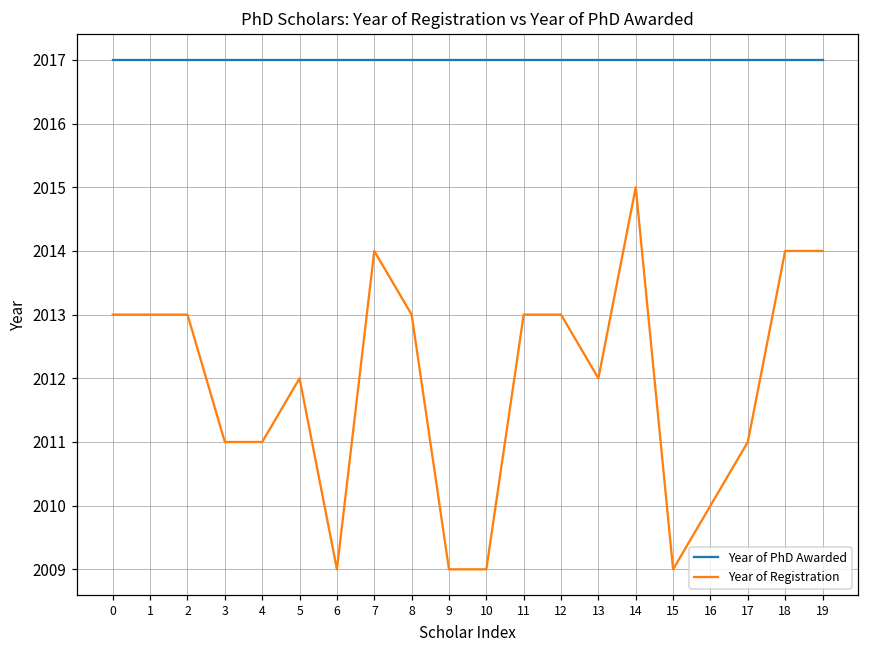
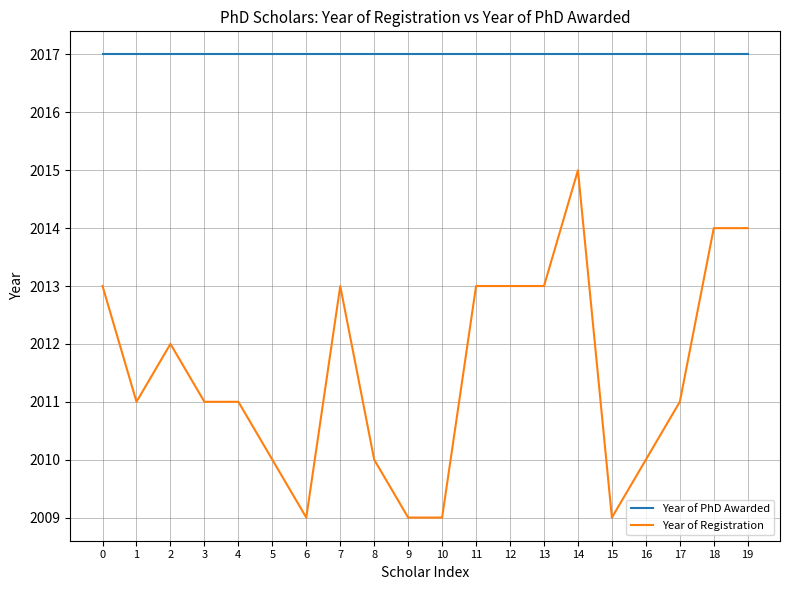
Year of Registration, 1: 2013 -> 2011
Year of Registration, 2: 2013 -> 2012
Year of Registration, 5: 2012 -> 2010
Year of Registration, 7: 2014 -> 2013
Year of Registration, 8: 2013 -> 2010
Year of Registration, 13: 2012 -> 2013
